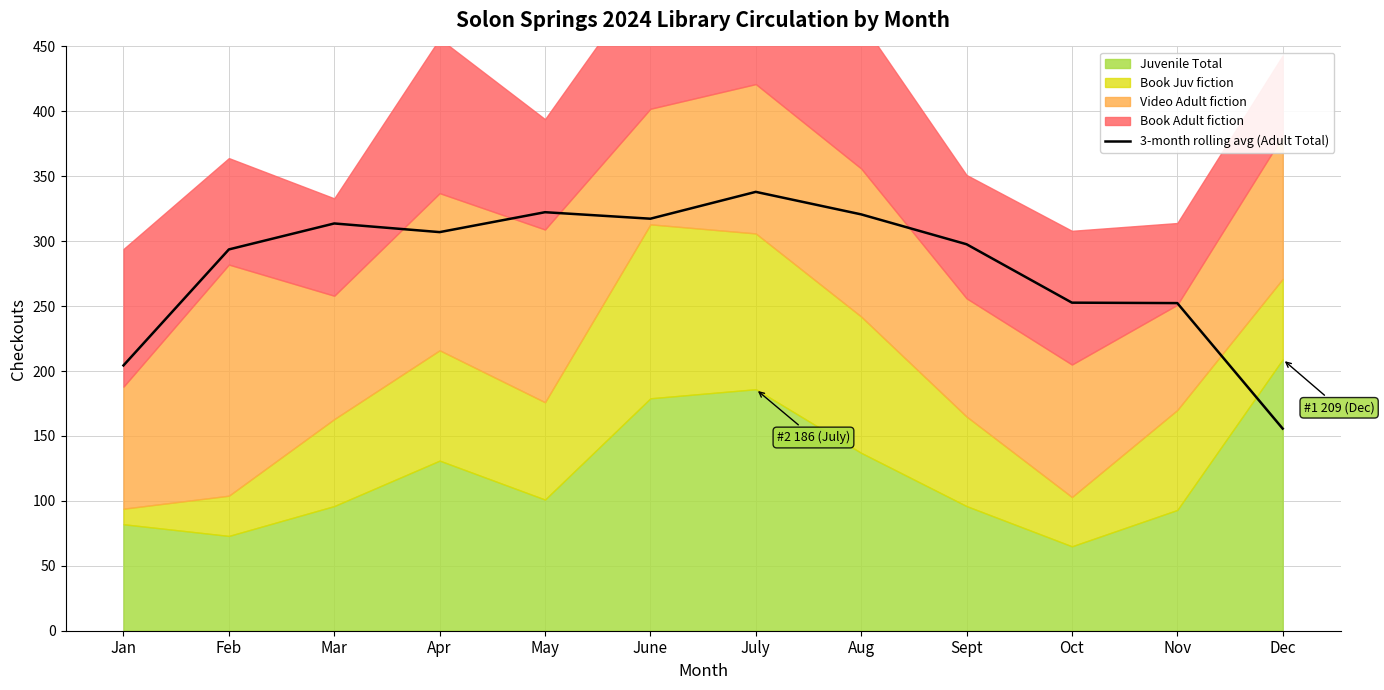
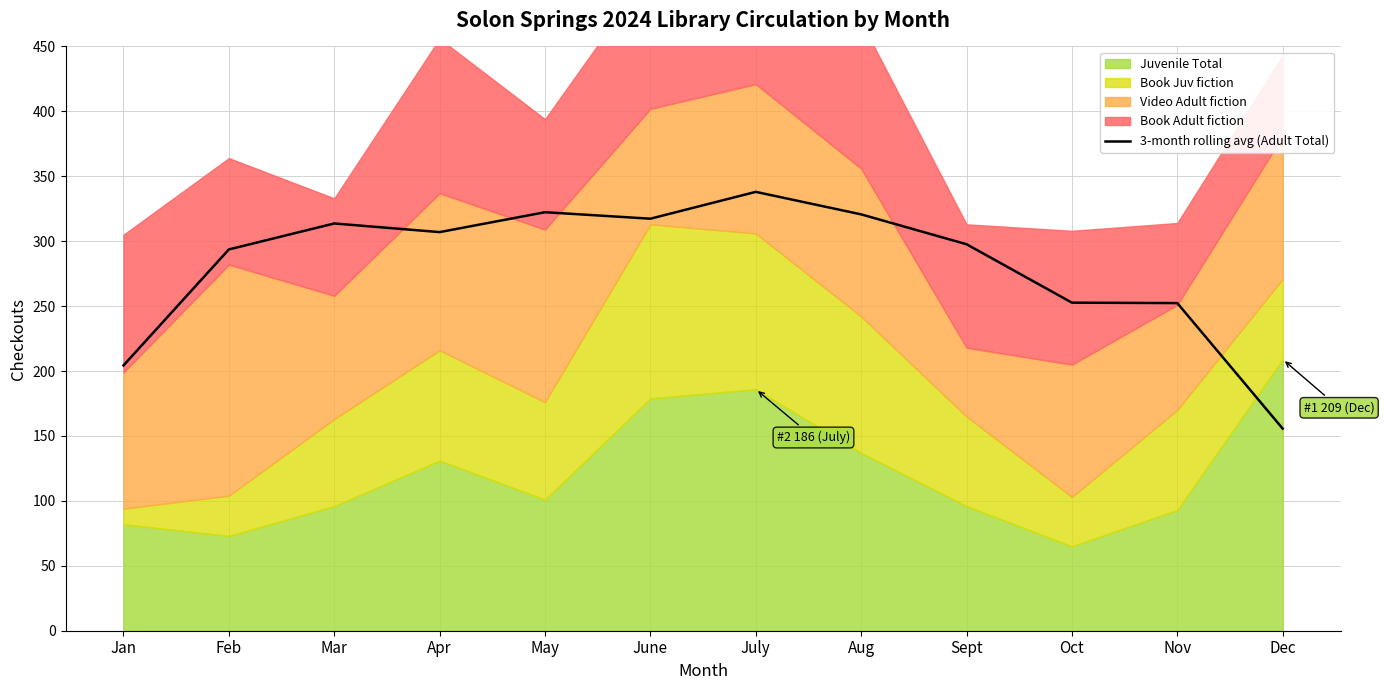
Video Adult fiction, Jan: 94 -> 105
Video Adult fiction, Sept: 91 -> 53
